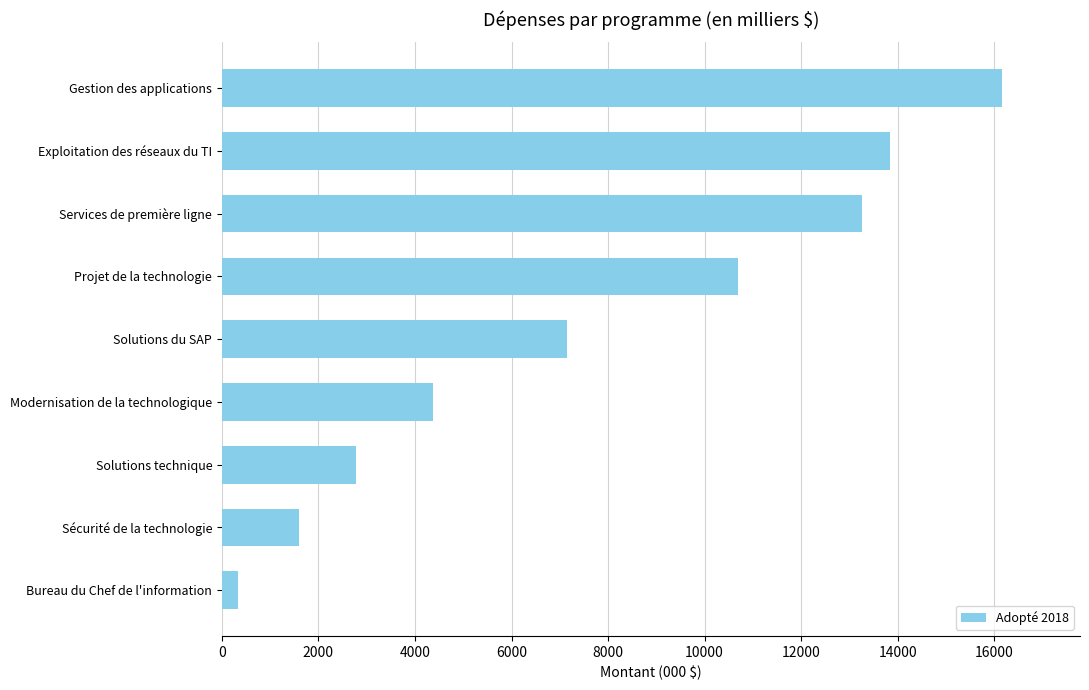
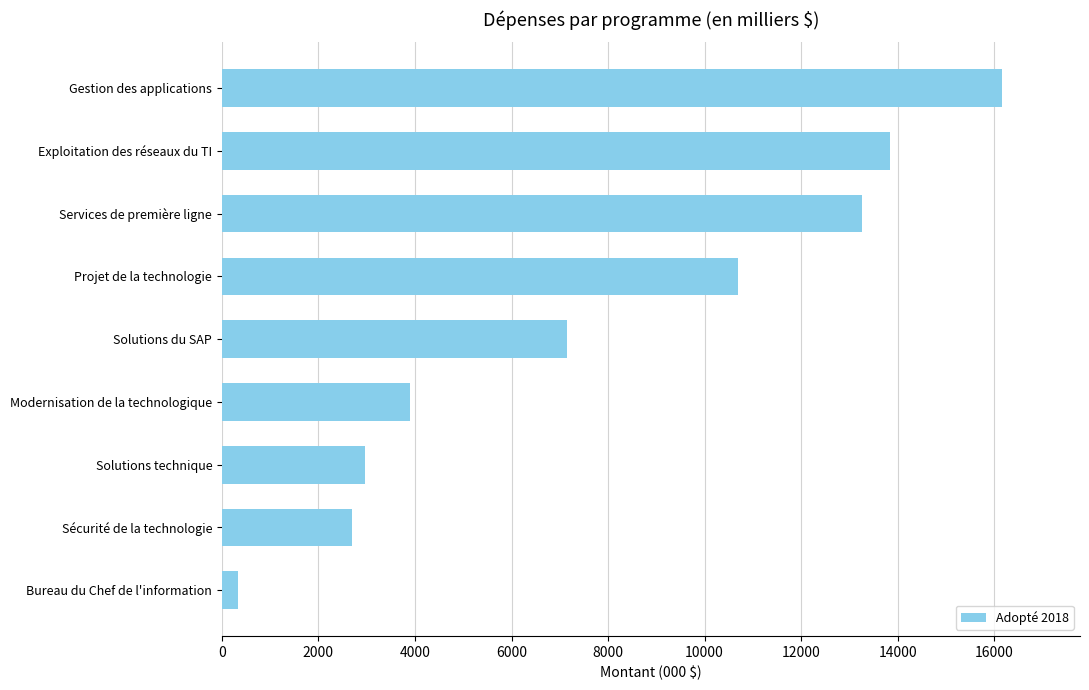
Modernisation de la technologique: 4400 -> 3900
Solutions technique: 2800 -> 3000
Sécurité de la technologie: 1600 -> 2700
